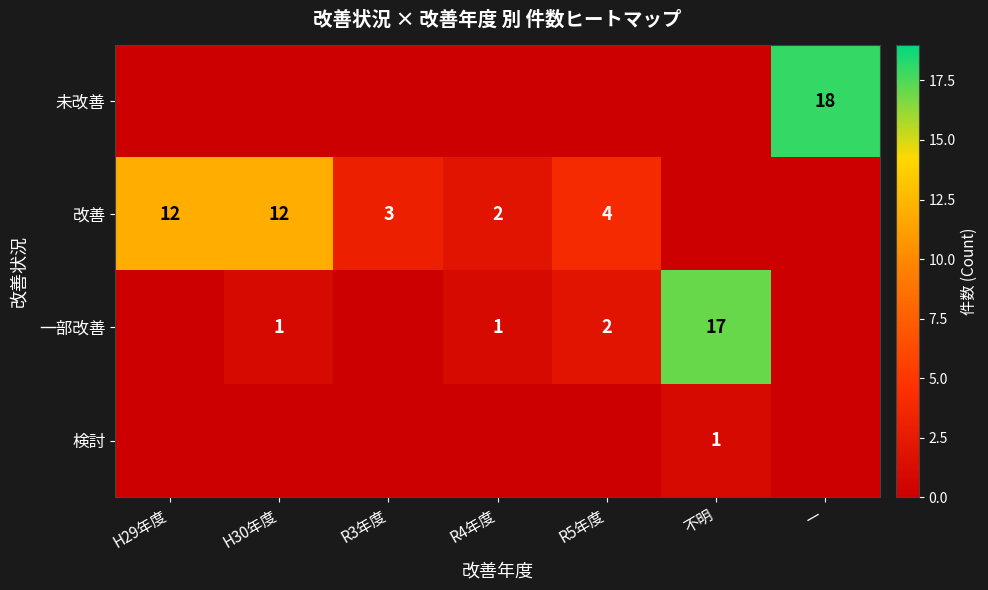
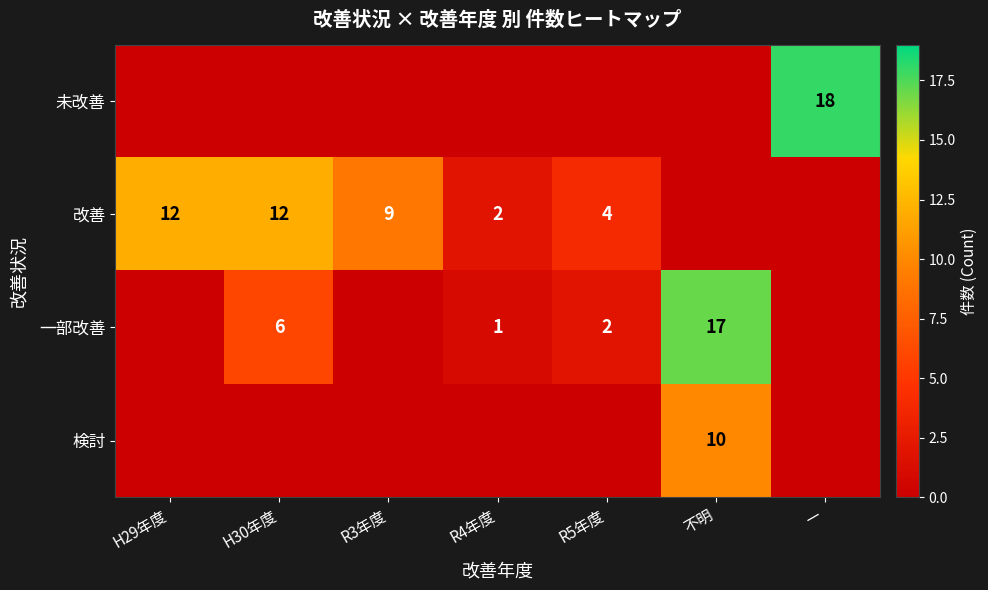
改善, R3年度: 3 -> 9
一部改善, H30年度: 1 -> 6
検討, 不明: 1 -> 10
